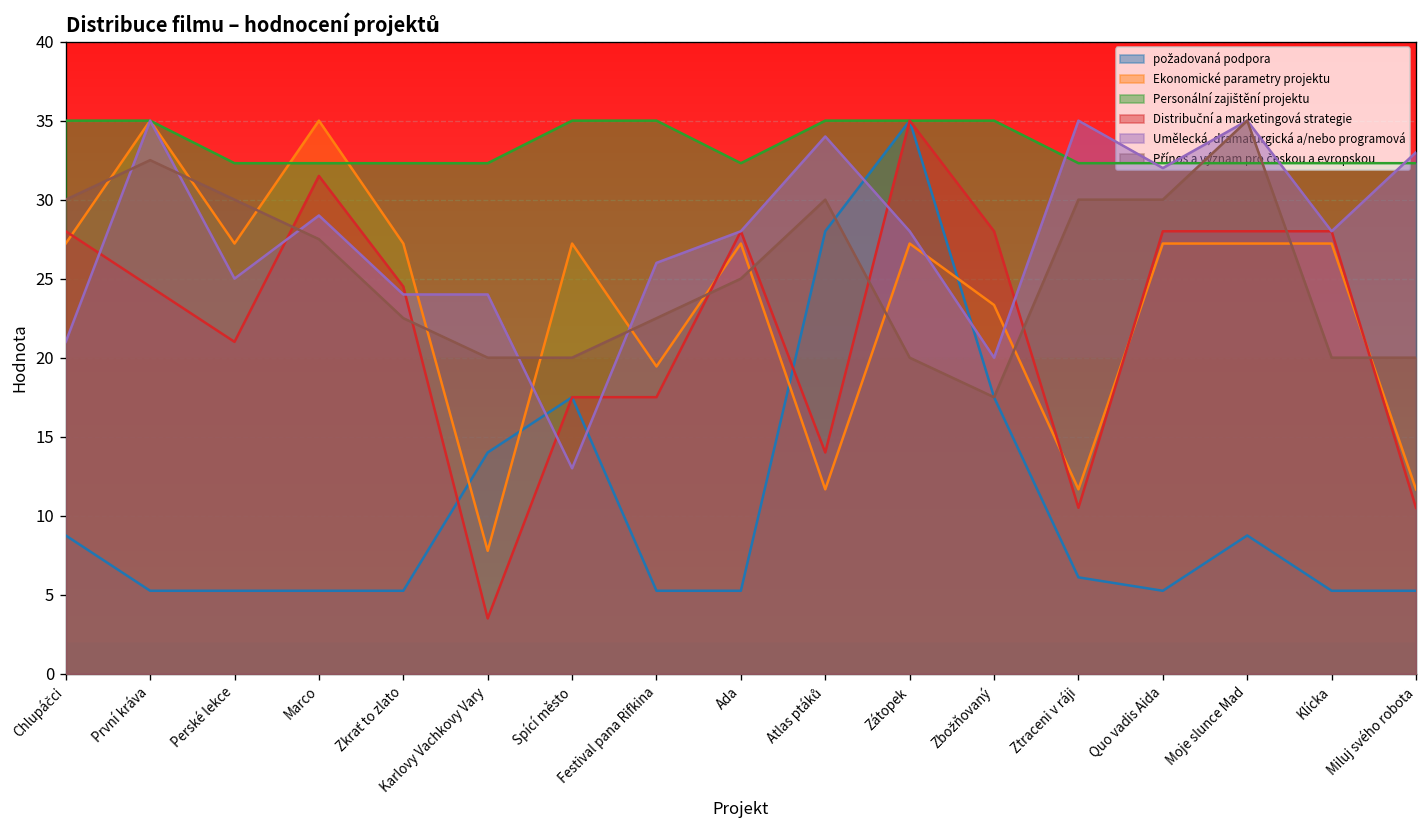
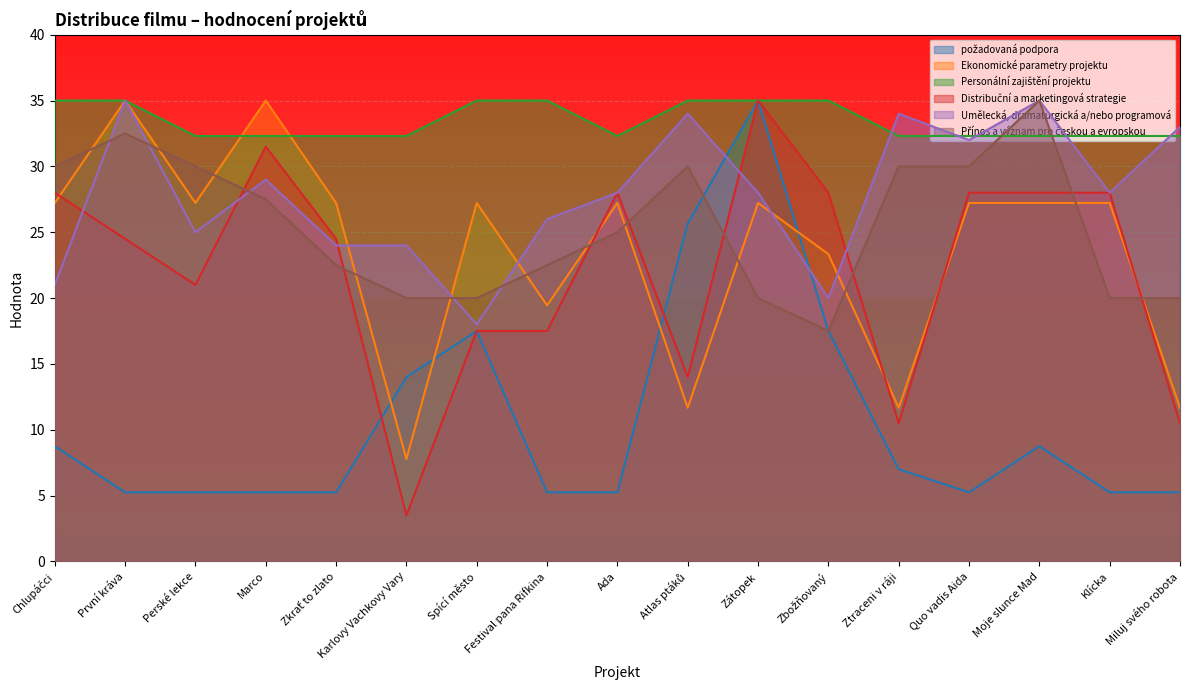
Umělecká, dramaturgická a/nebo programová, Spící město: 13 -> 18
požadovaná podpora, Atlas ptáků: 28.0 -> 25.7
požadovaná podpora, Ztraceni v ráji: 6.1 -> 7.0
Umělecká, dramaturgická a/nebo programová, Ztraceni v ráji: 35 -> 34
